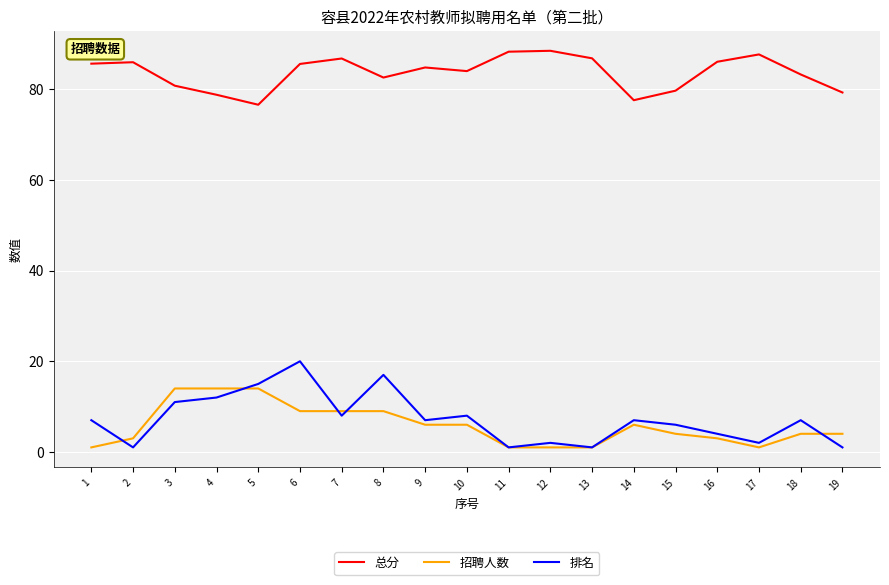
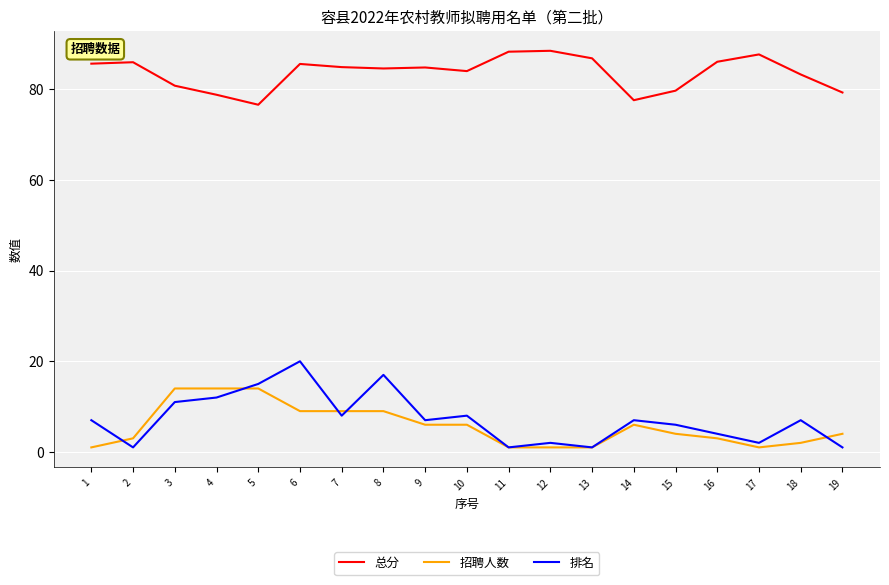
总分, 7: 87 -> 85
总分, 8: 83 -> 85
招聘人数, 18: 4 -> 2
